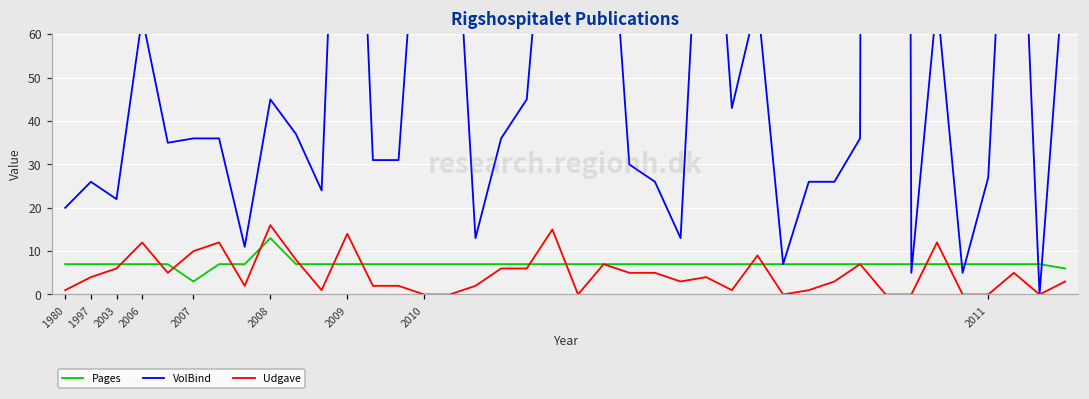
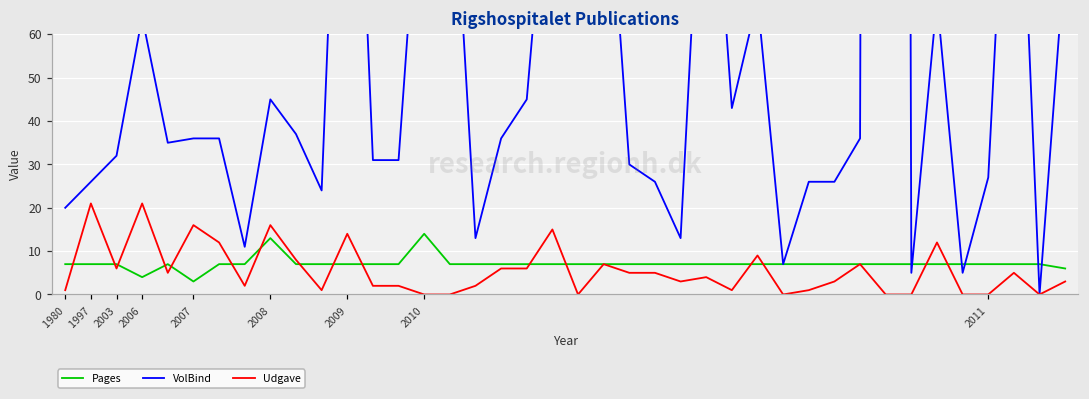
Udgave, 1997: 4 -> 21
VolBind, 2003: 22 -> 32
Pages, 2006: 7 -> 4
Udgave, 2006: 12 -> 21
Udgave, 2007: 10 -> 16
Pages, 2010: 7 -> 14
